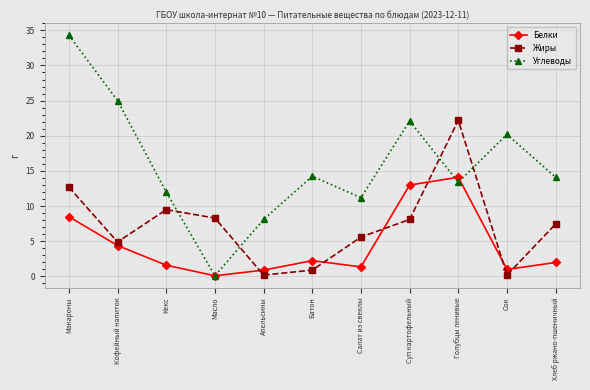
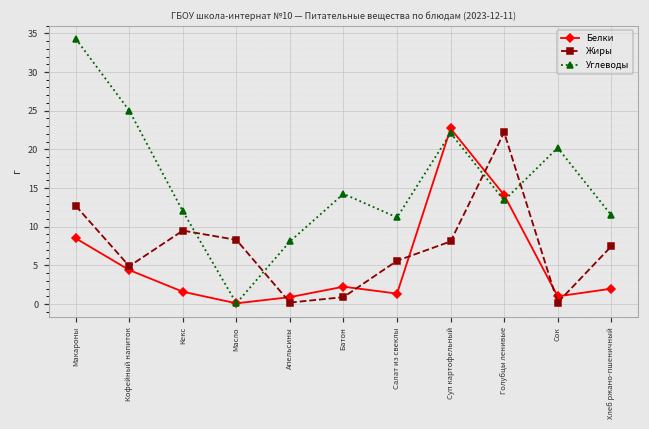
Белки, Суп картофельный: 13 -> 23
Углеводы, Хлеб ржано-пшеничный: 14 -> 12
